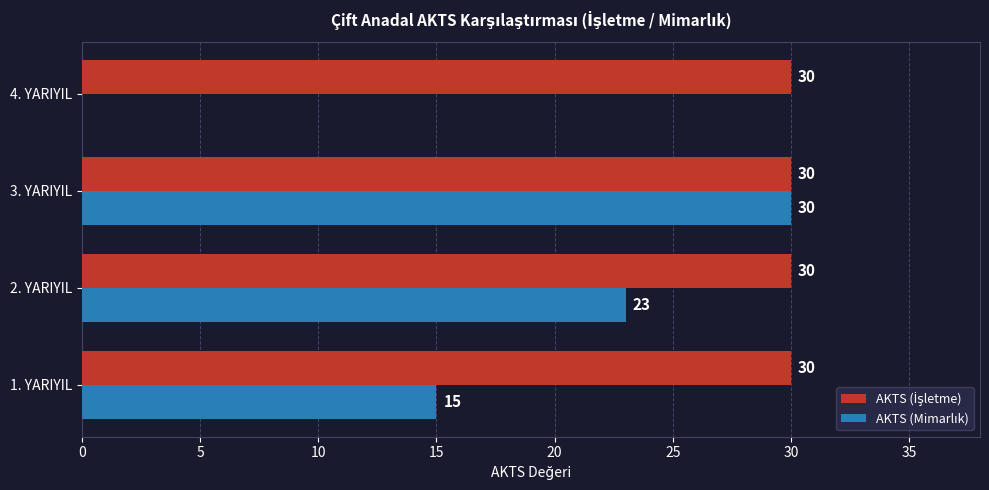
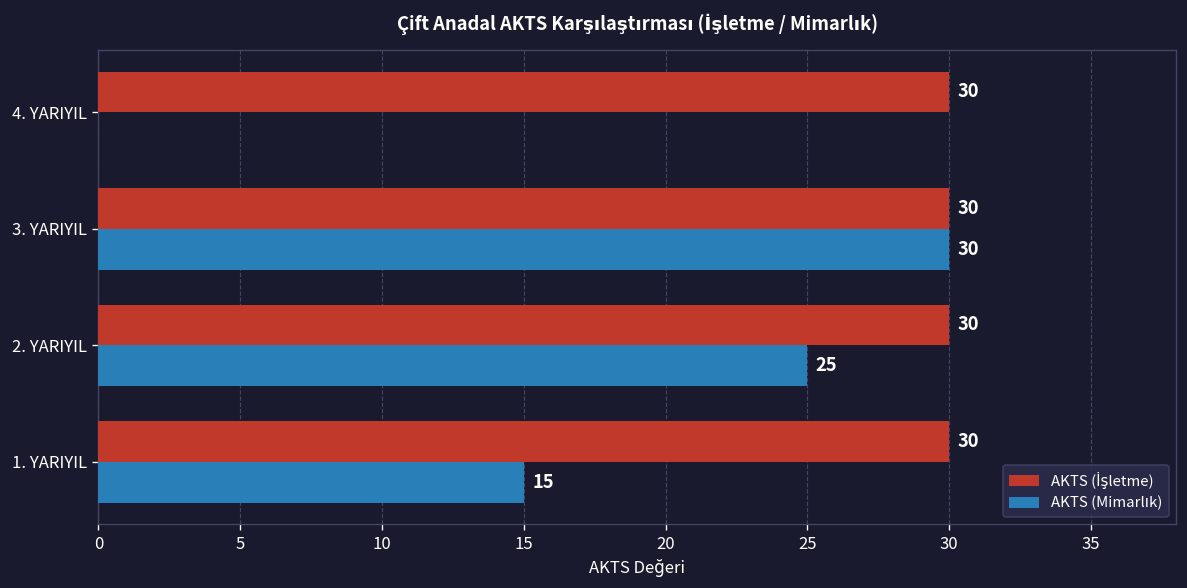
AKTS (Mimarlık), 2. YARIYIL: 23 -> 25
